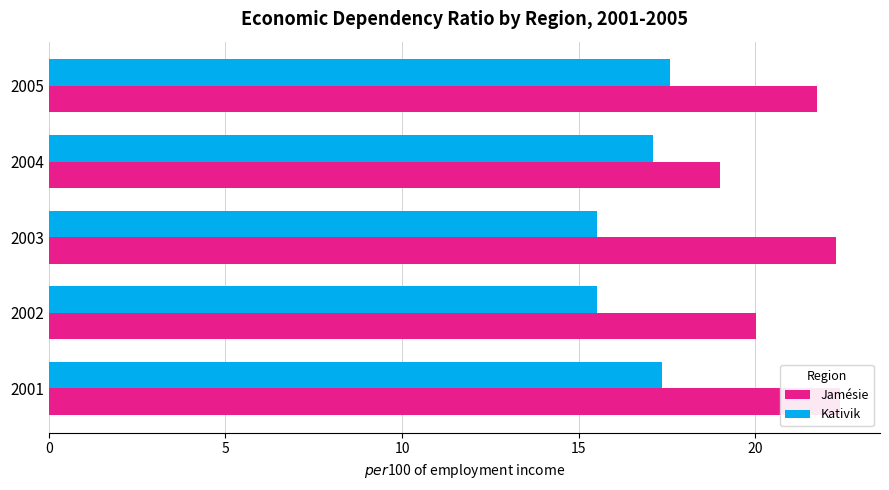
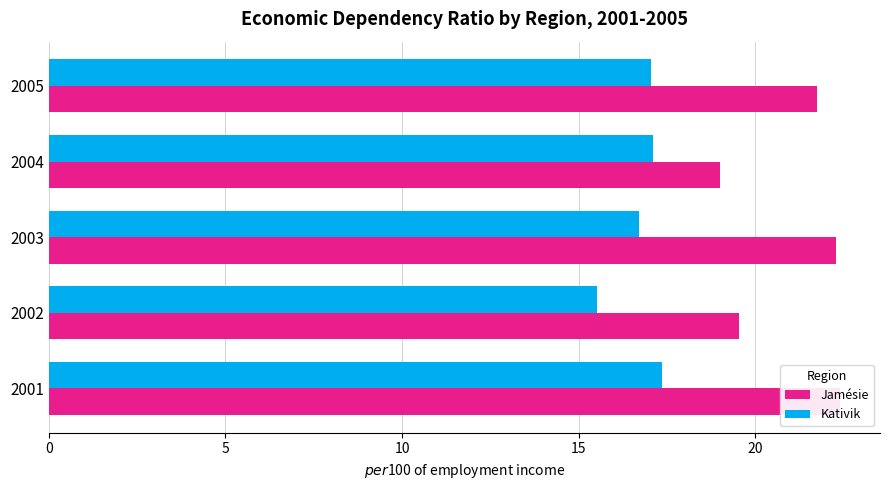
Kativik, 2005: 17.6 -> 17.1
Kativik, 2003: 15.5 -> 16.7
Jamésie, 2002: 20.0 -> 19.5
